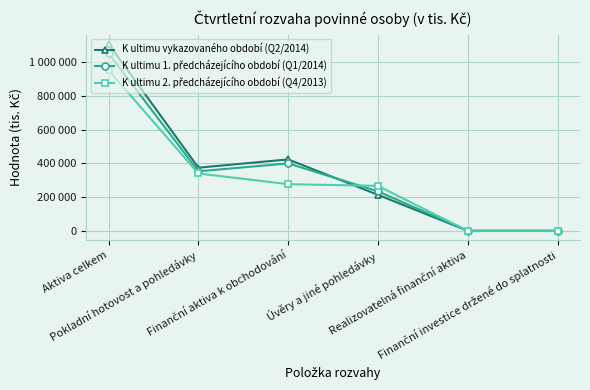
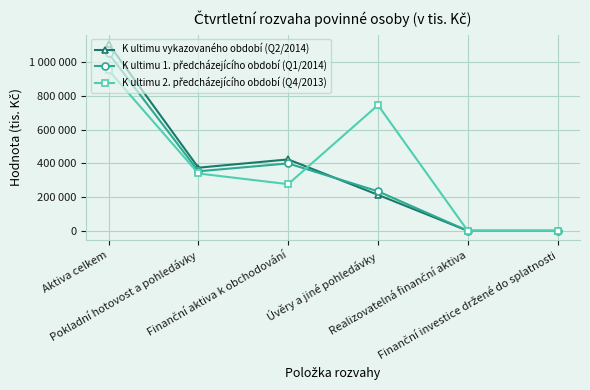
K ultimu 2. předcházejícího období (Q4/2013), Úvěry a jiné pohledávky: 270000 -> 750000
